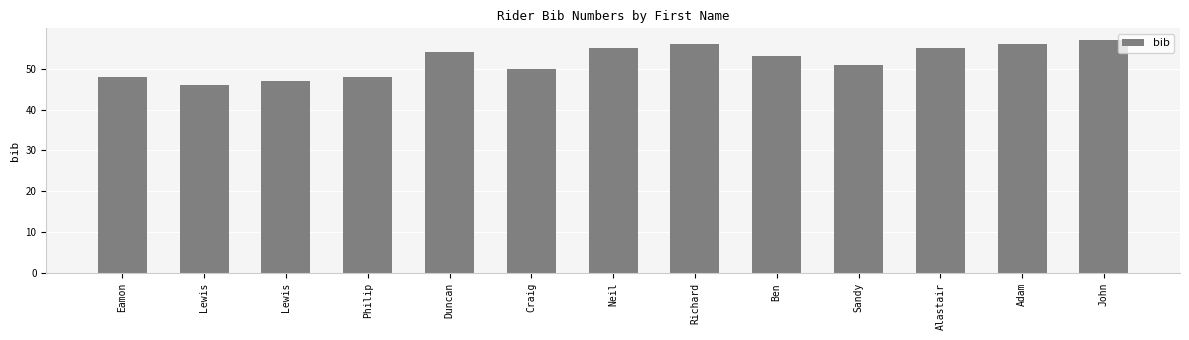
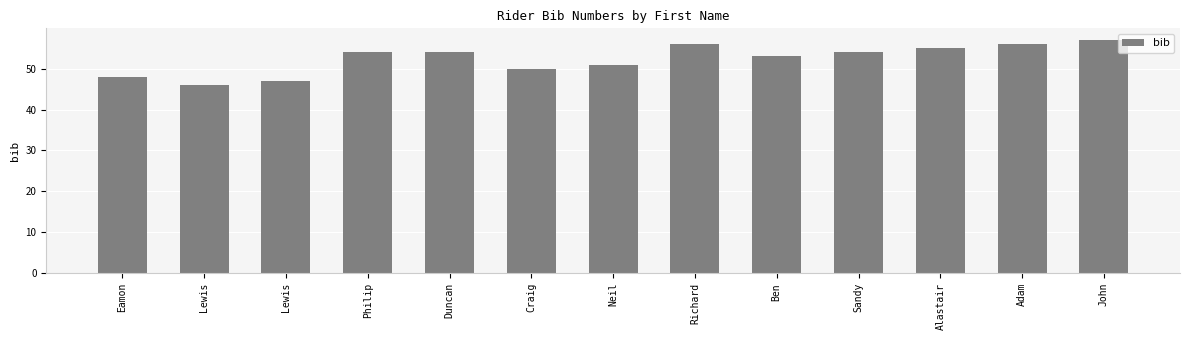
Philip: 48 -> 54
Neil: 55 -> 51
Sandy: 51 -> 54
